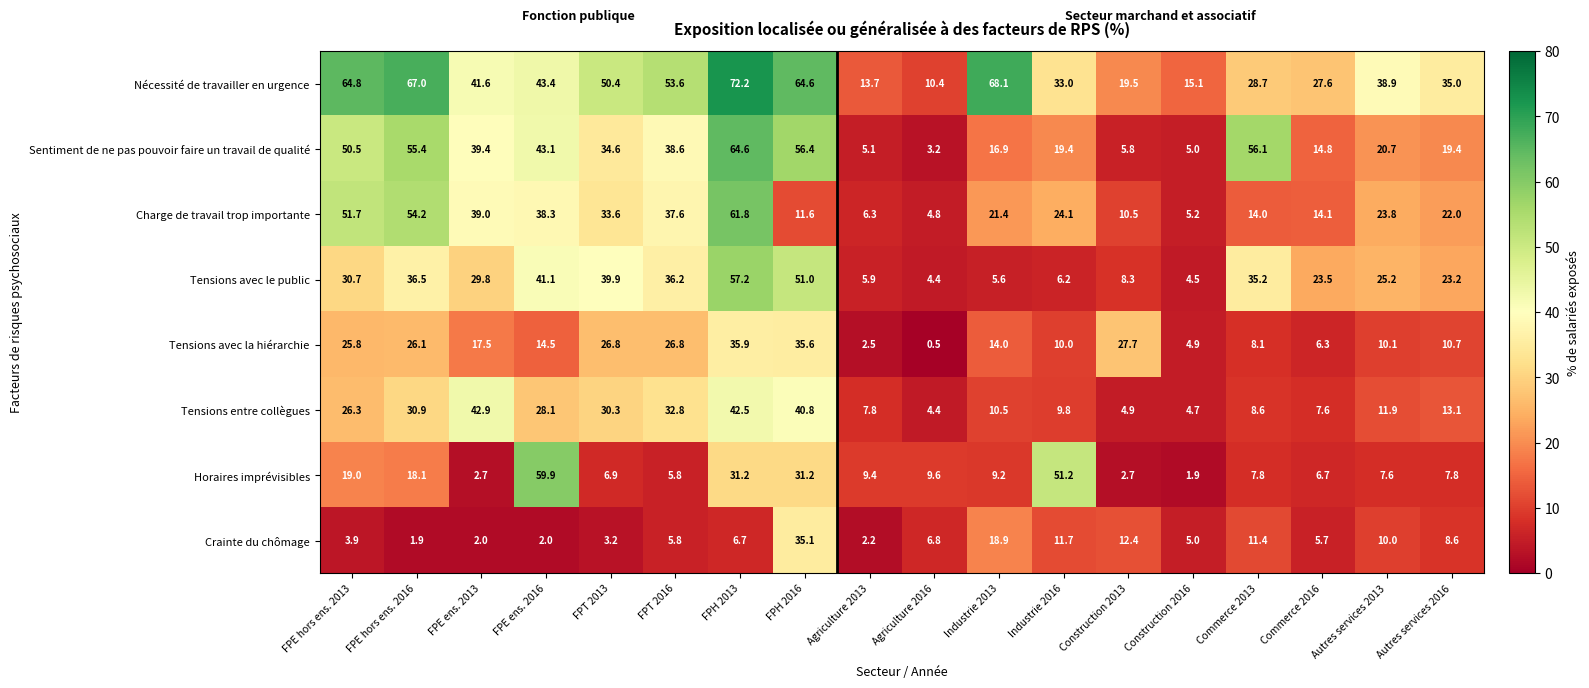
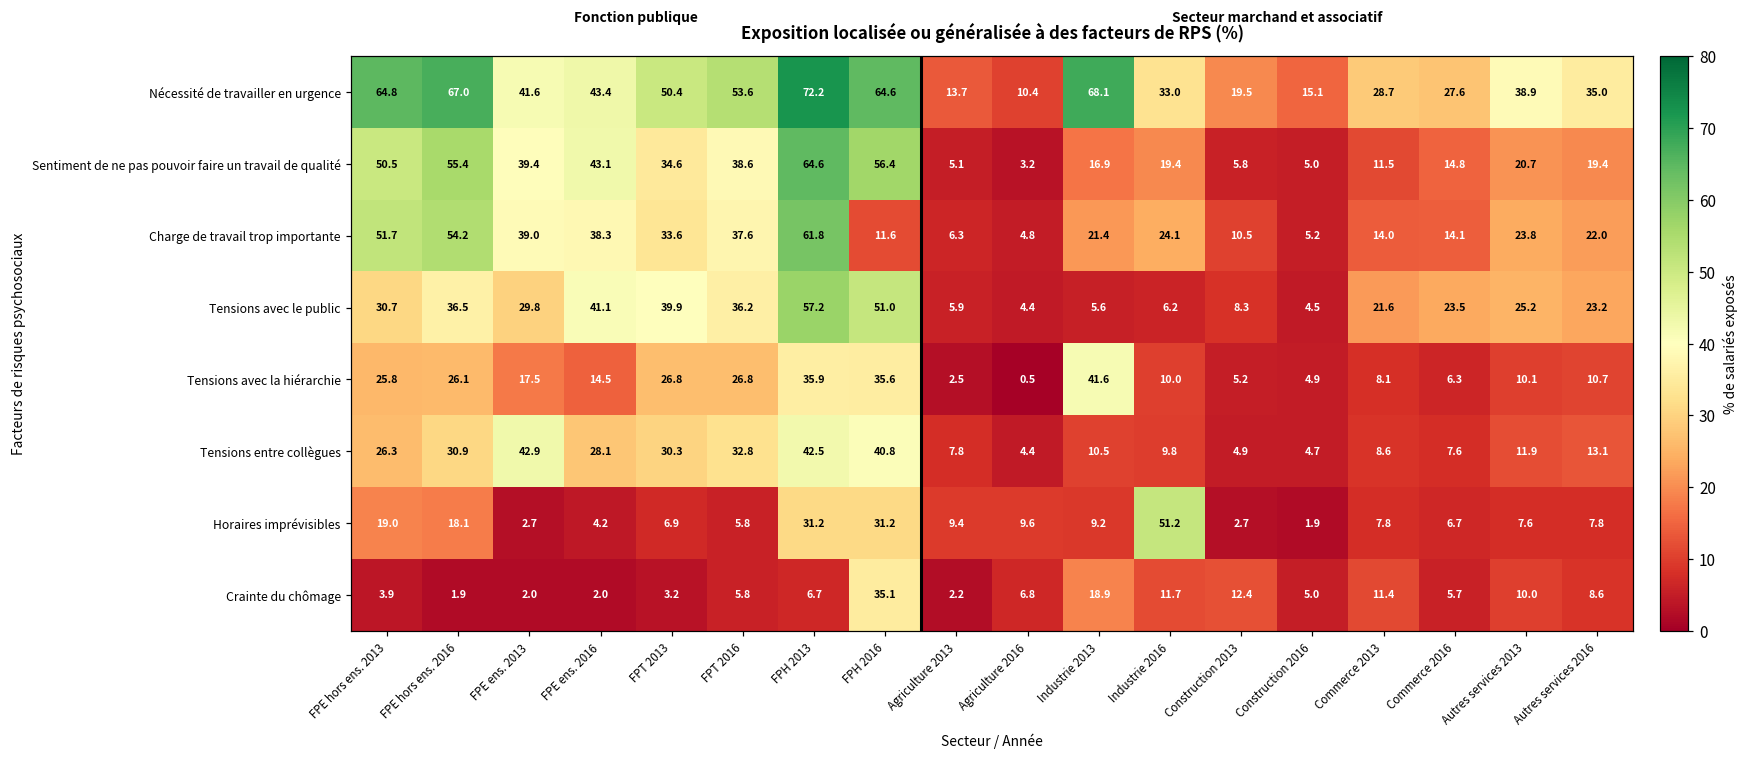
Sentiment de ne pas pouvoir faire un travail de qualité, Commerce 2013: 56.1 -> 11.5
Tensions avec le public, Commerce 2013: 35.2 -> 21.6
Tensions avec la hiérarchie, Industrie 2013: 14.0 -> 41.6
Tensions avec la hiérarchie, Construction 2013: 27.7 -> 5.2
Horaires imprévisibles, FPE ens. 2016: 59.9 -> 4.2
